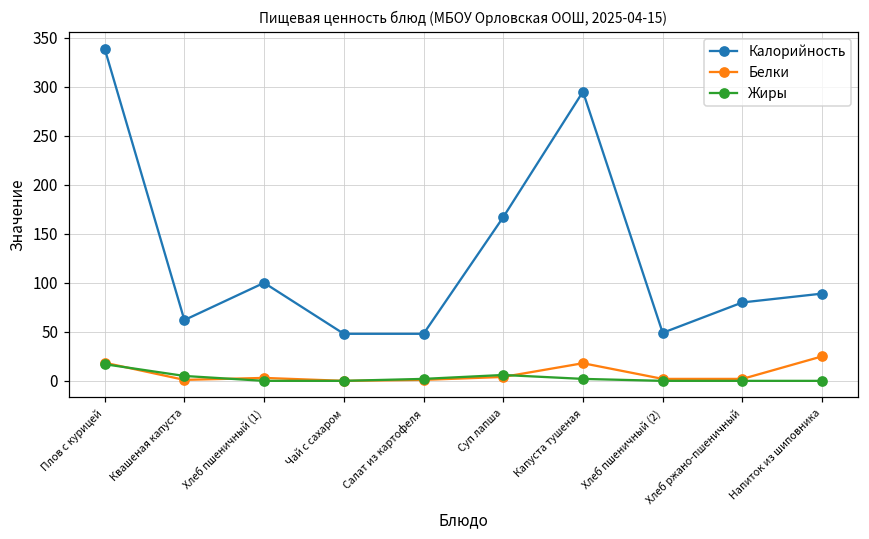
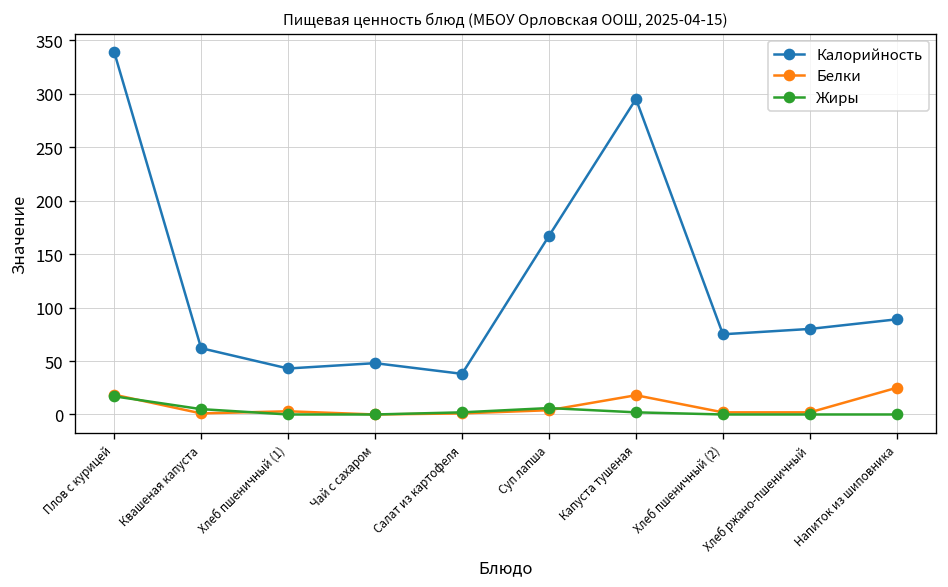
Калорийность, Хлеб пшеничный (1): 100 -> 40
Калорийность, Салат из картофеля: 50 -> 40
Калорийность, Хлеб пшеничный (2): 50 -> 80
